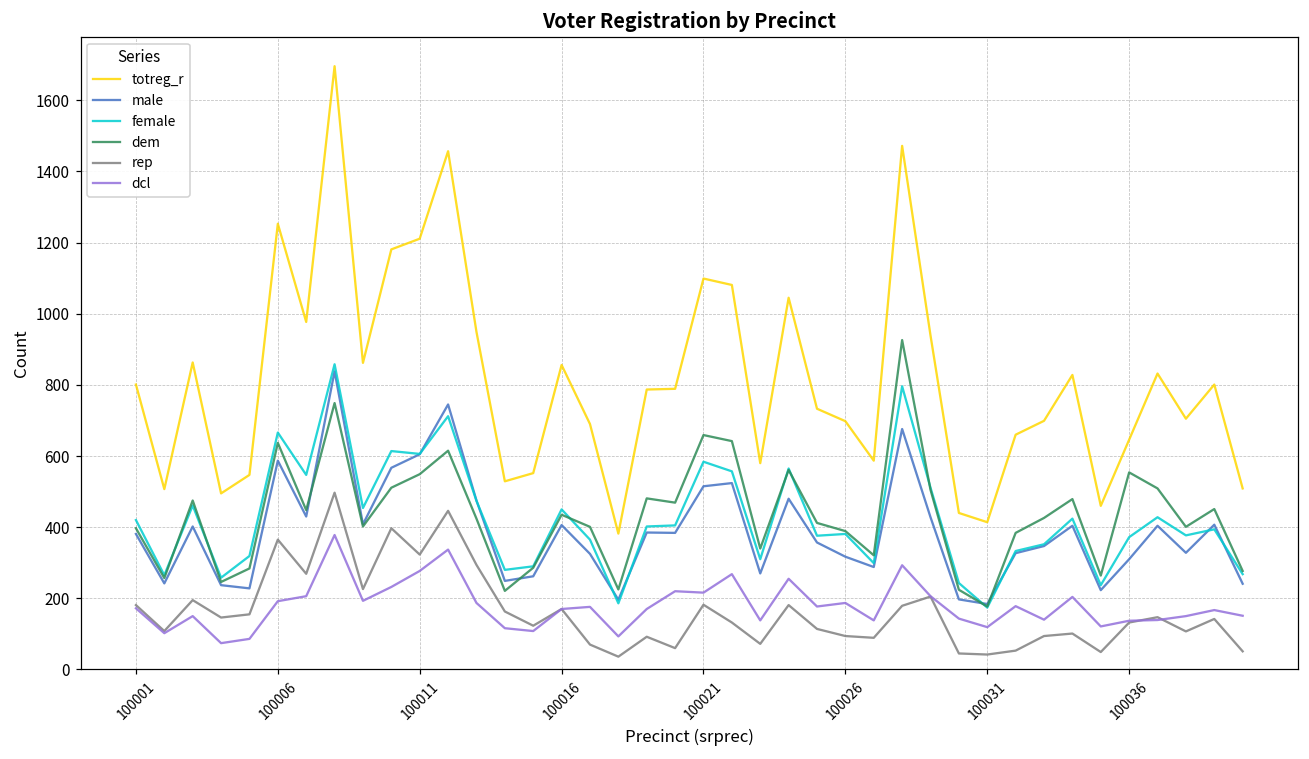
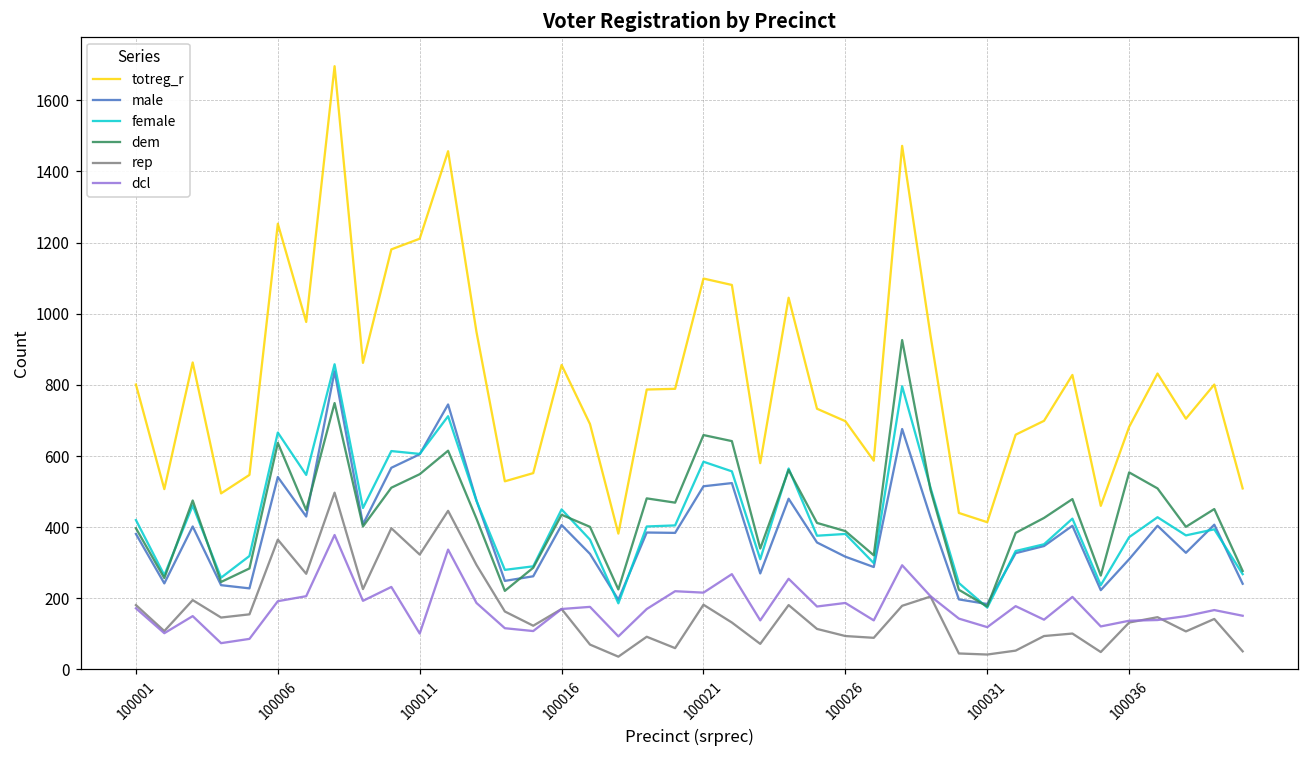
male, 100006: 590 -> 540
dcl, 100011: 280 -> 100
totreg_r, 100036: 650 -> 680
